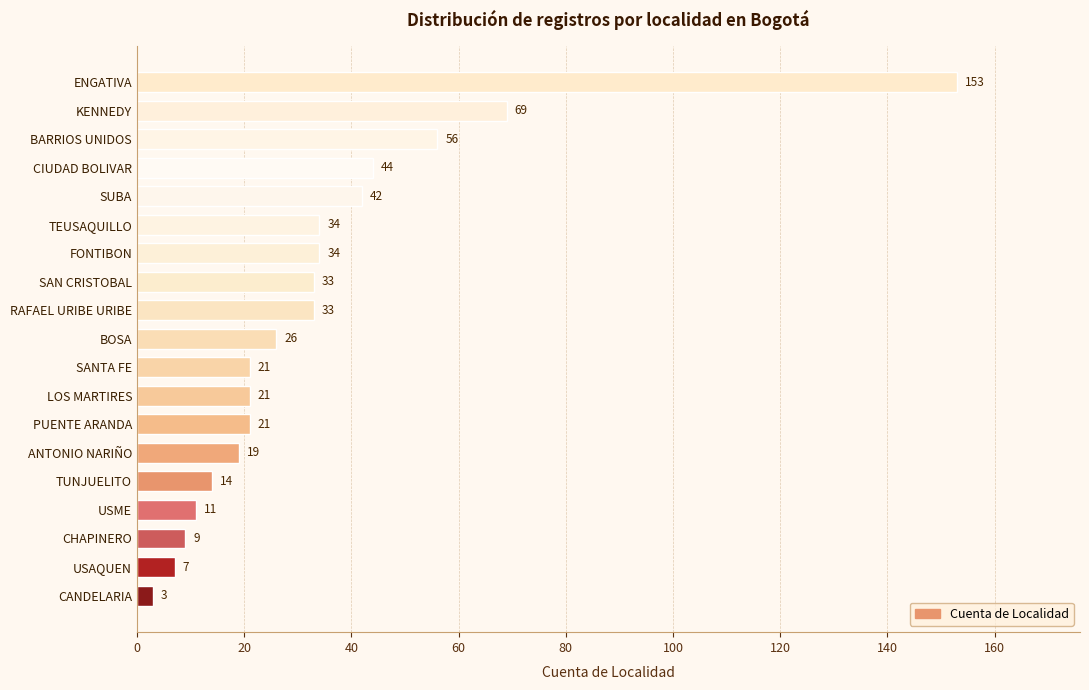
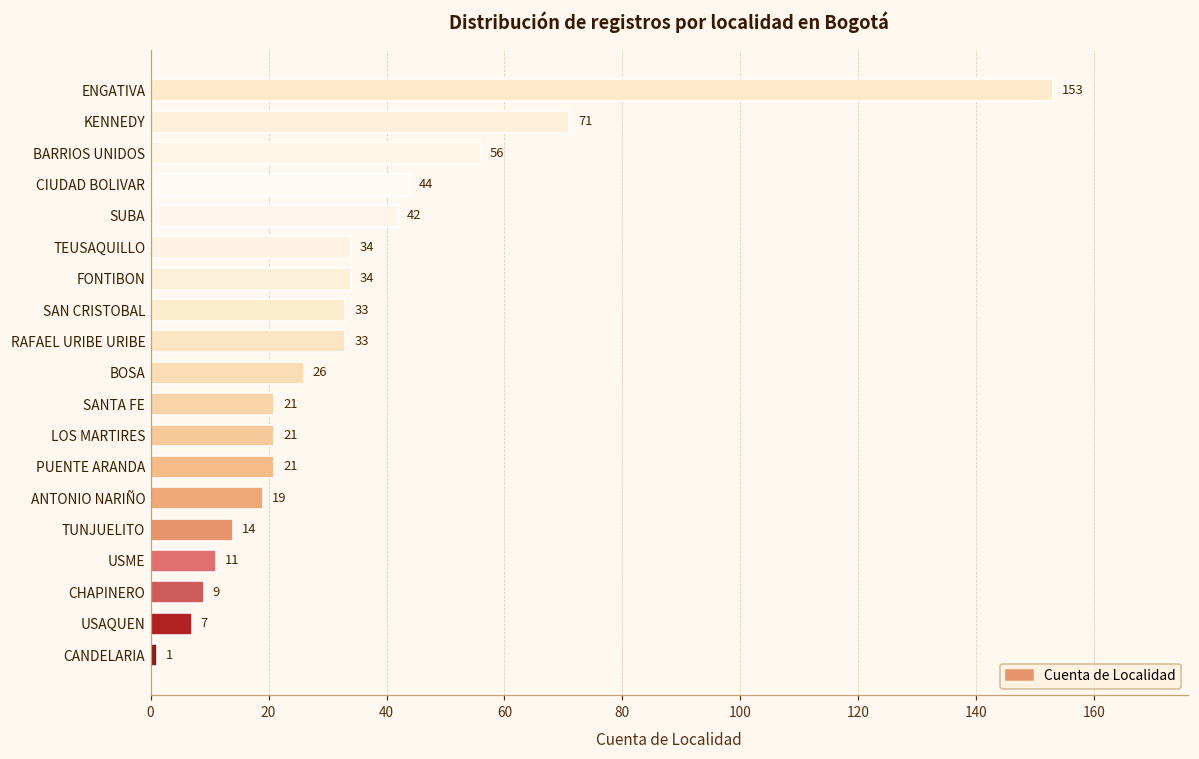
KENNEDY: 69 -> 71
CANDELARIA: 3 -> 1
